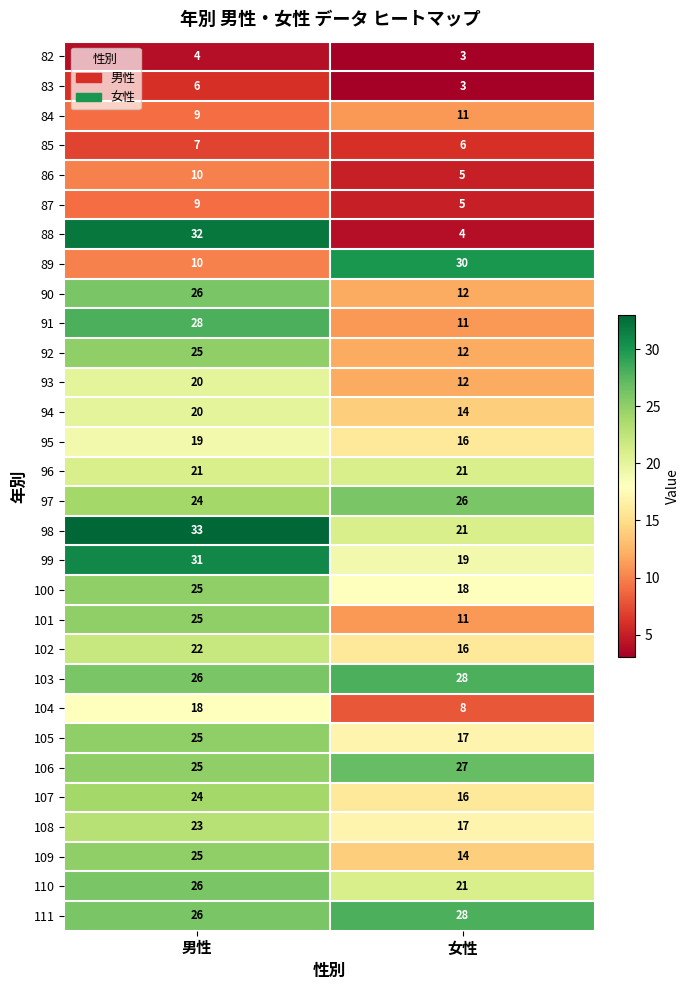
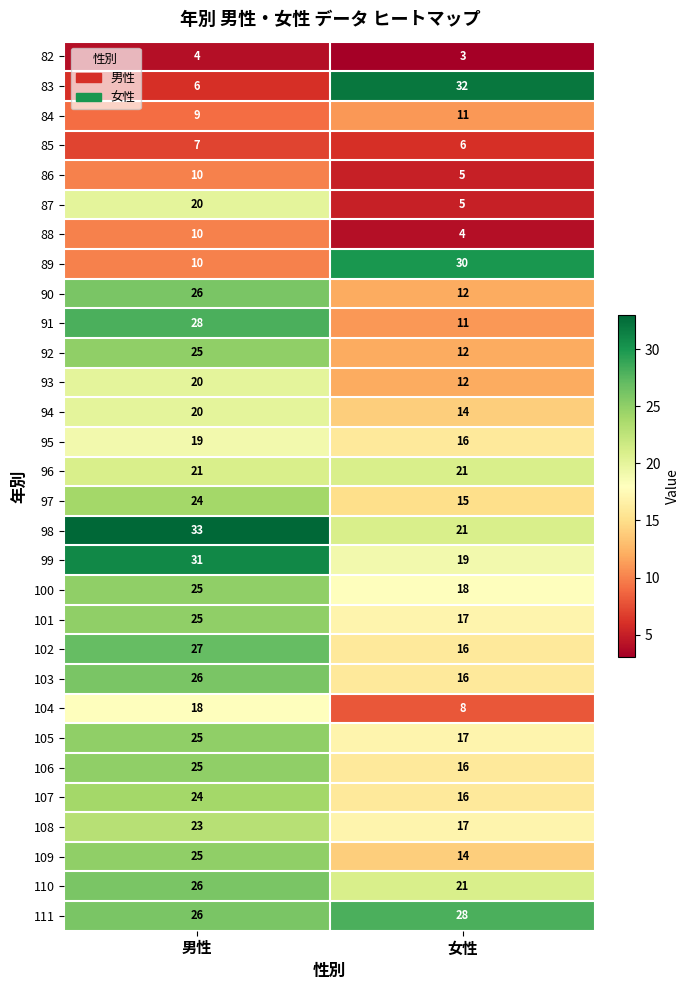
83, 女性: 3 -> 32
87, 男性: 9 -> 20
88, 男性: 32 -> 10
97, 女性: 26 -> 15
101, 女性: 11 -> 17
102, 男性: 22 -> 27
103, 女性: 28 -> 16
106, 女性: 27 -> 16
